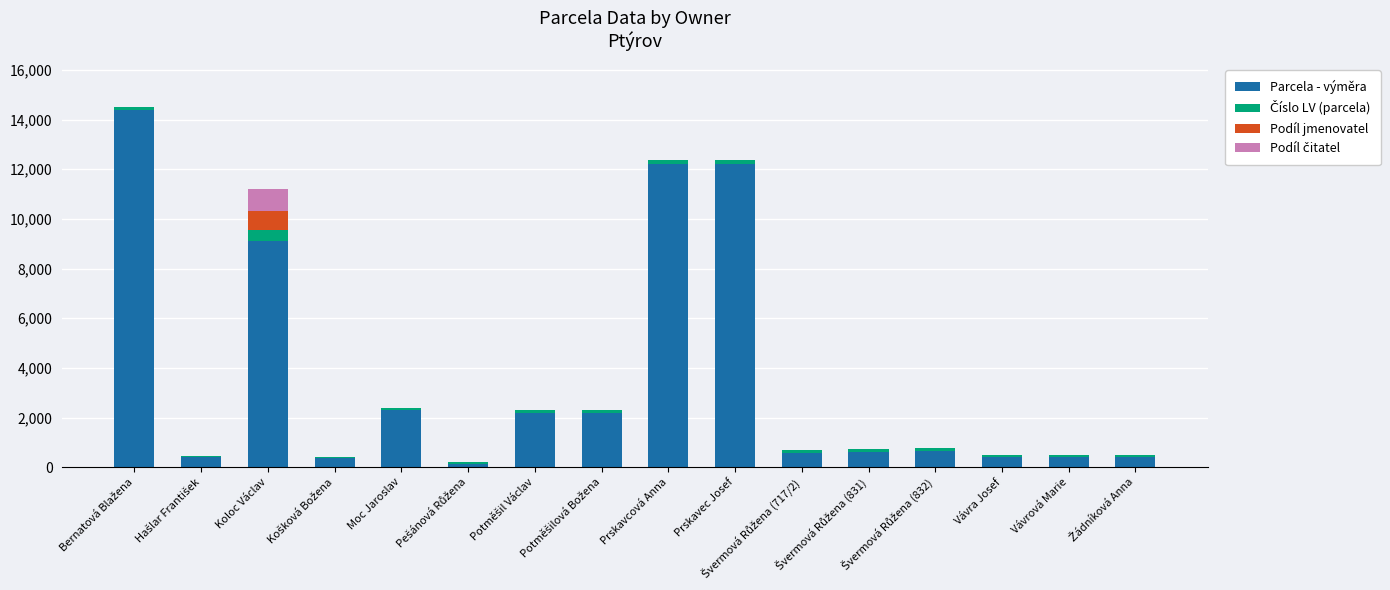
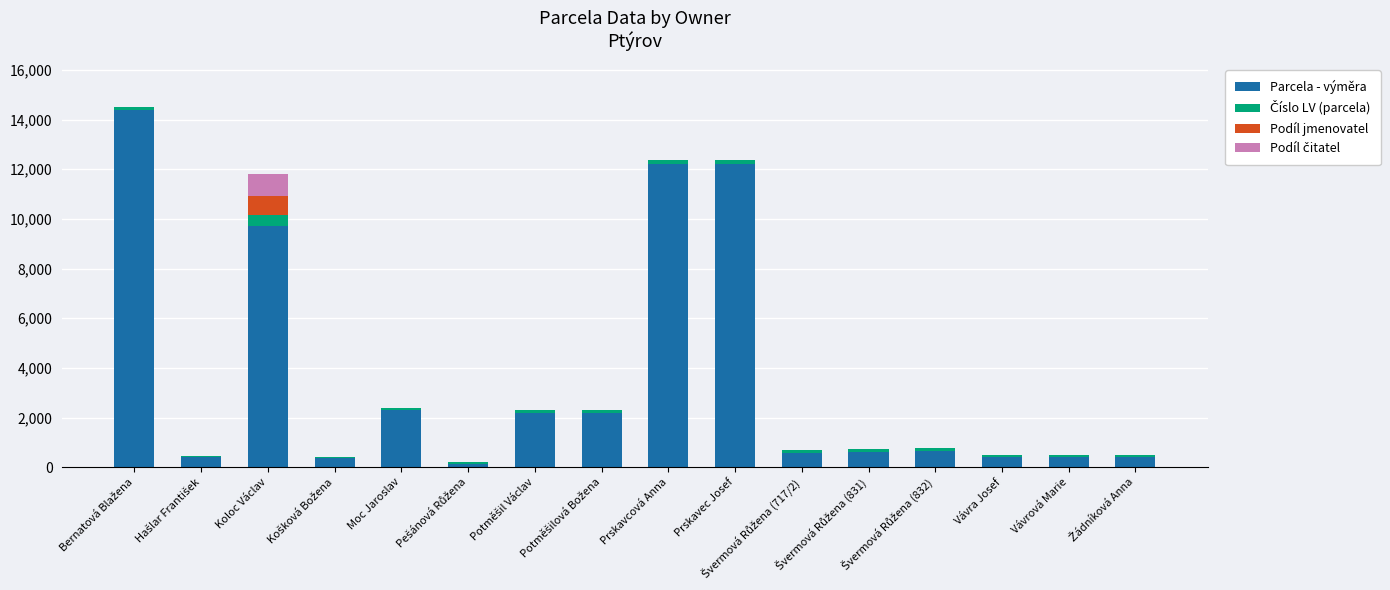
Parcela - výměra, Koloc Václav: 9,100 -> 9,700
